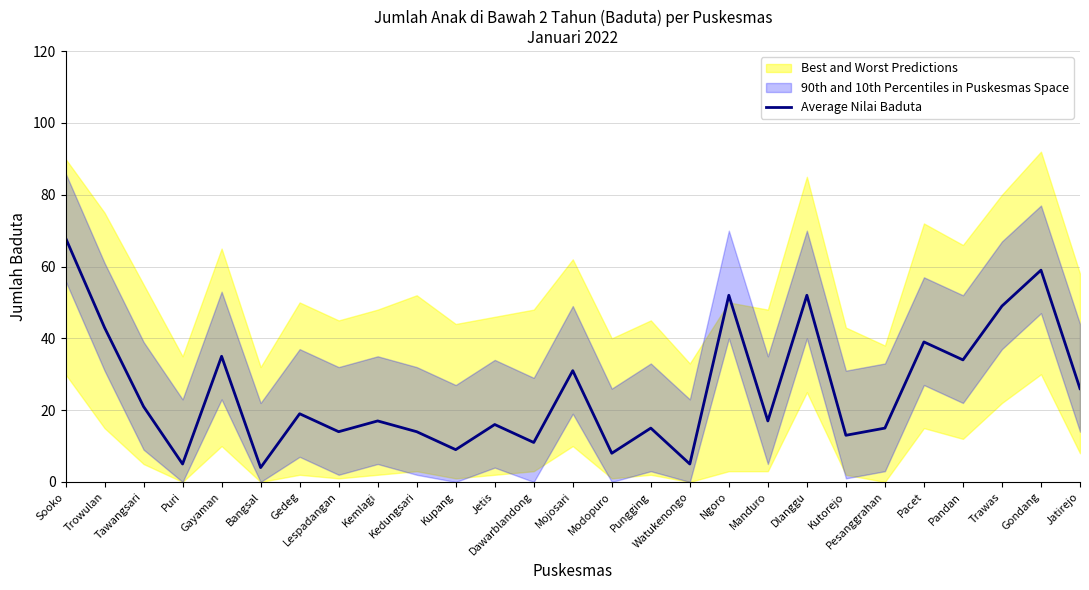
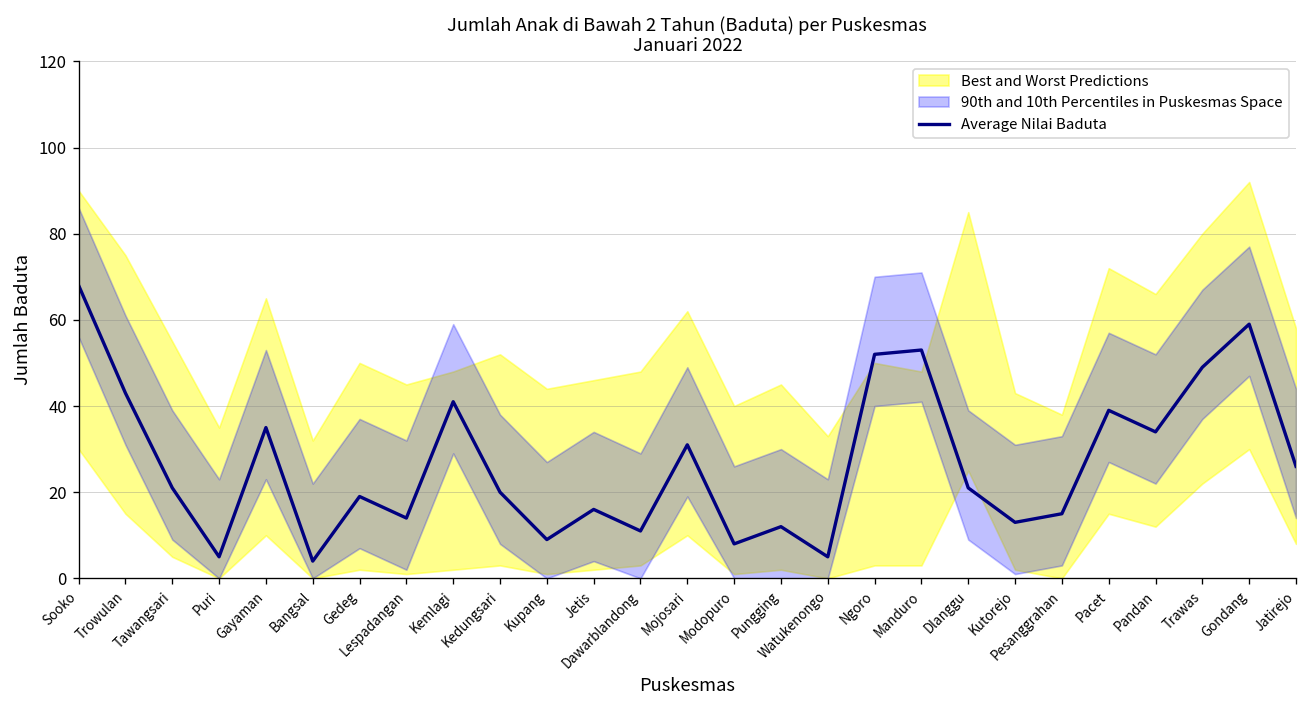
Average Nilai Baduta, Kemlagi: 17 -> 41
Average Nilai Baduta, Kedungsari: 14 -> 20
Average Nilai Baduta, Pungging: 15 -> 12
Average Nilai Baduta, Manduro: 17 -> 53
Average Nilai Baduta, Dlanggu: 52 -> 21
